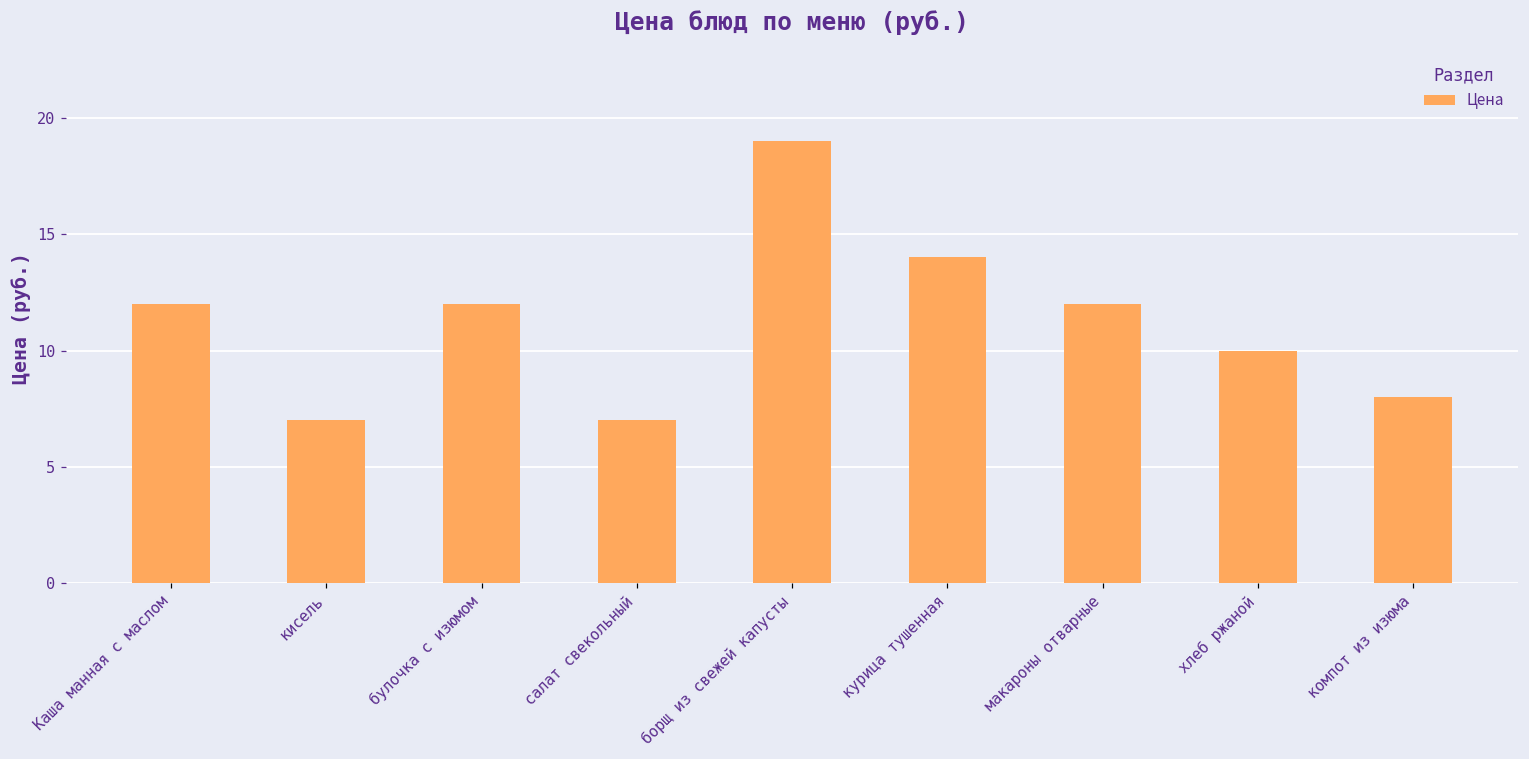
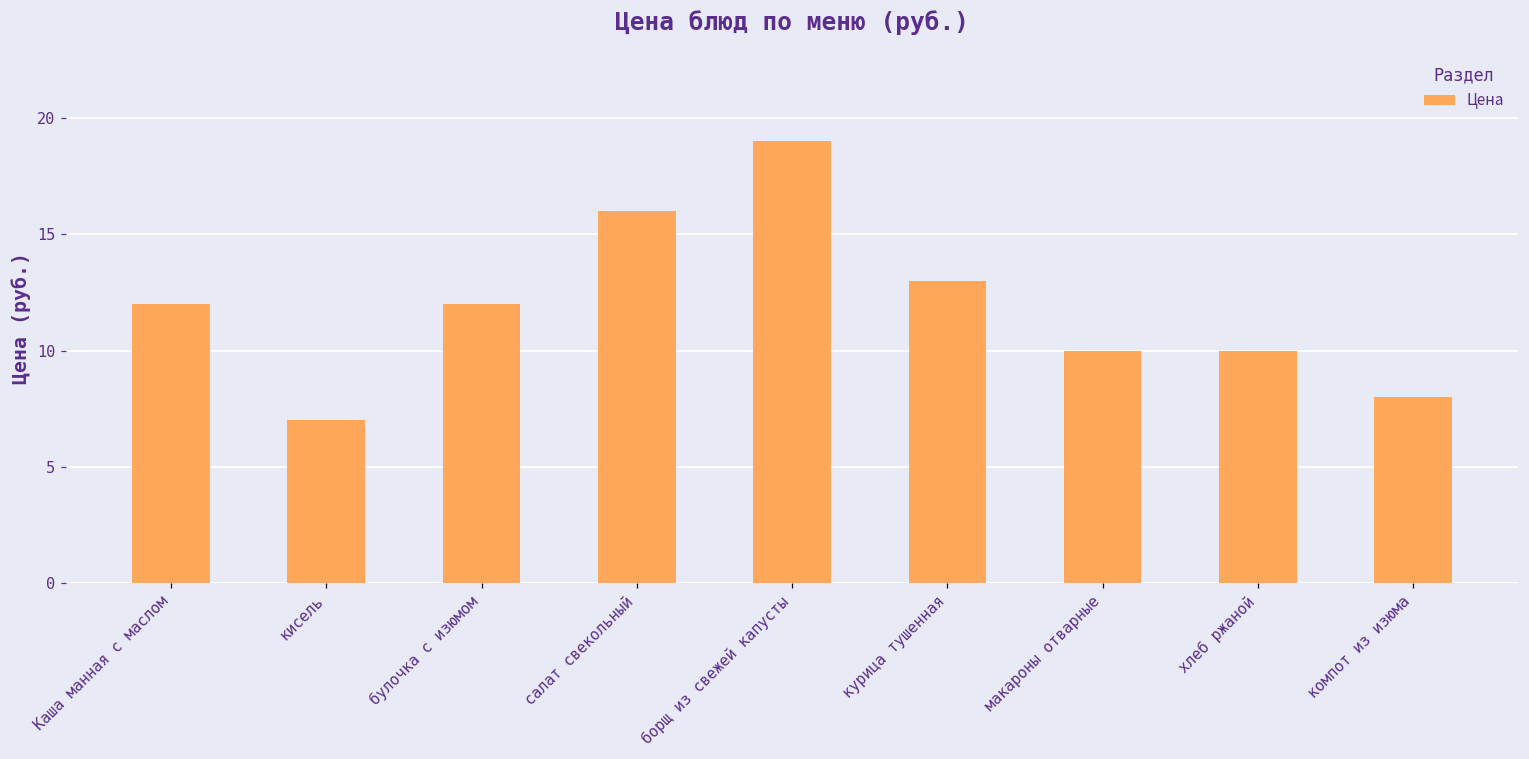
салат свекольный: 7 -> 16
курица тушенная: 14 -> 13
макароны отварные: 12 -> 10
